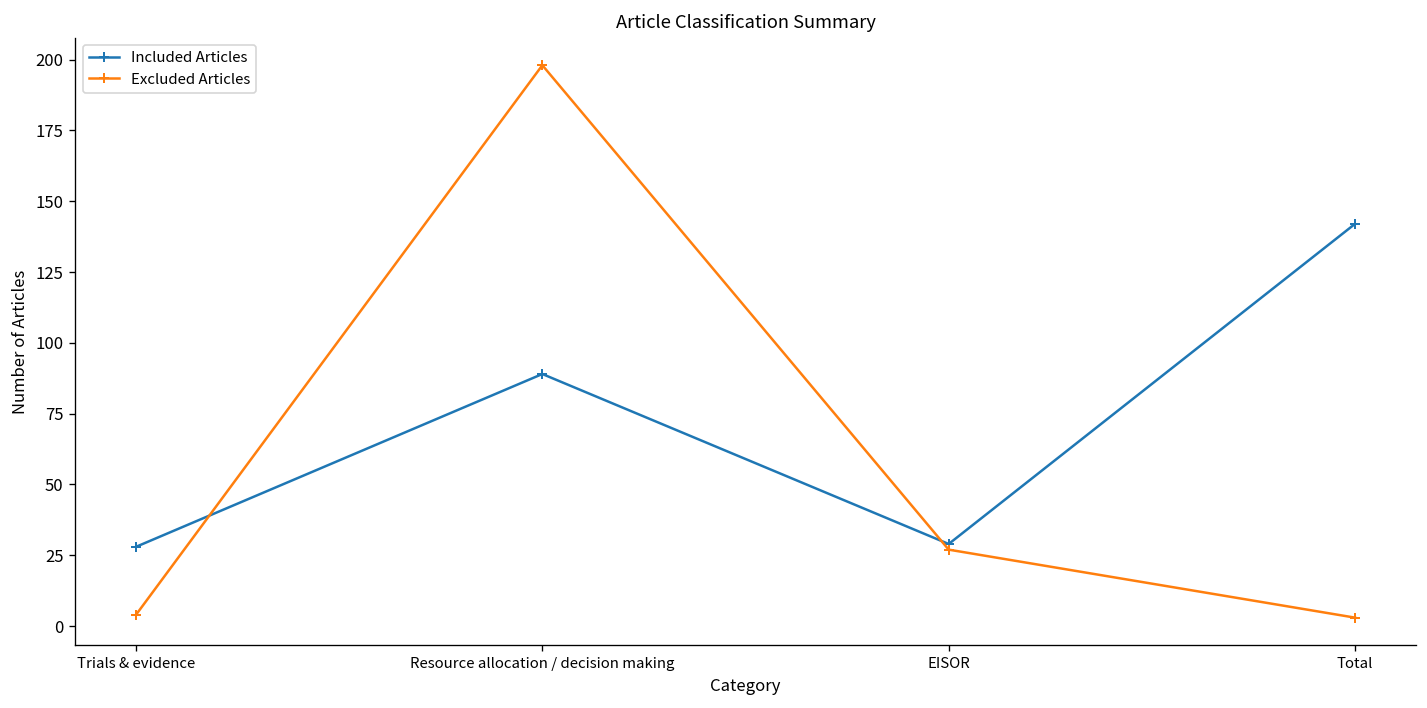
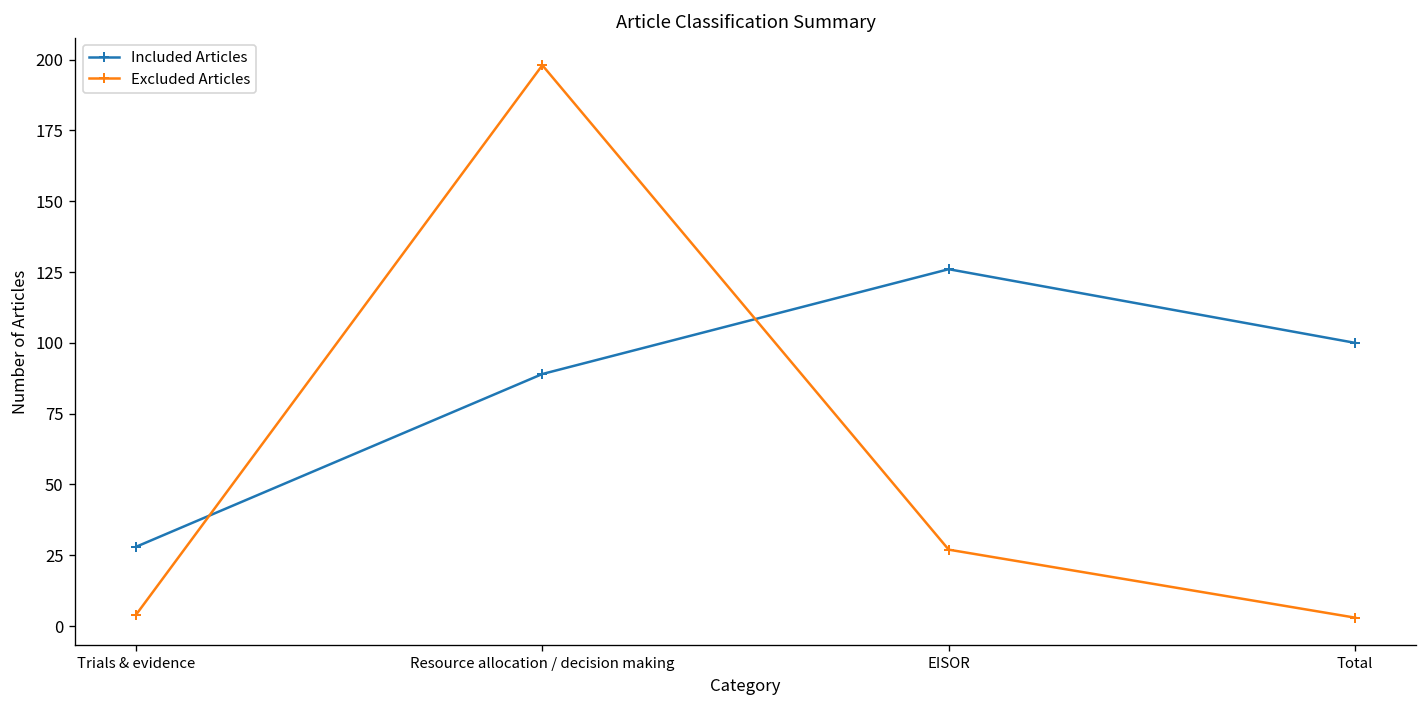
Included Articles, EISOR: 29 -> 126
Included Articles, Total: 142 -> 100
